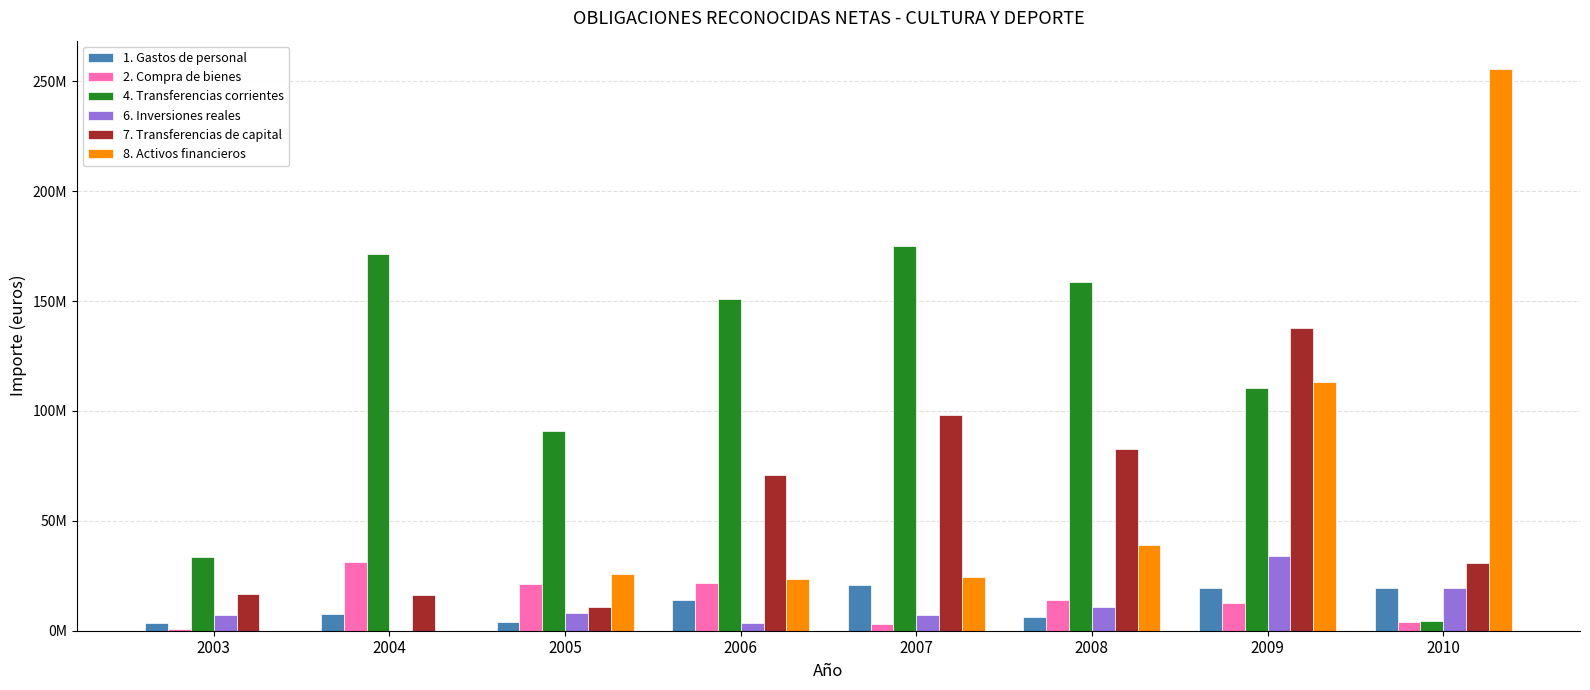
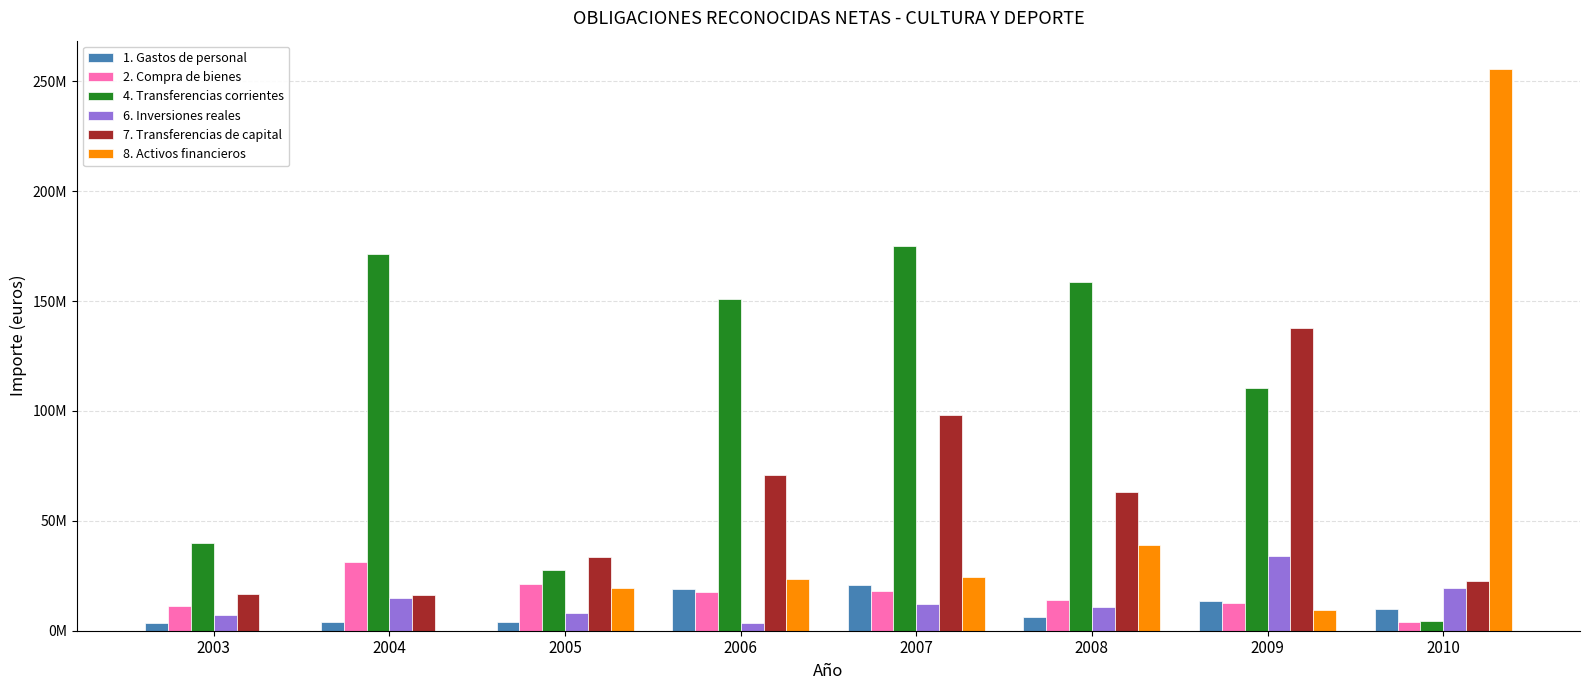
2. Compra de bienes, 2003: 1000000 -> 11000000
4. Transferencias corrientes, 2003: 34000000 -> 40000000
1. Gastos de personal, 2004: 8000000 -> 4000000
6. Inversiones reales, 2004: 0 -> 15000000
4. Transferencias corrientes, 2005: 91000000 -> 28000000
7. Transferencias de capital, 2005: 11000000 -> 34000000
8. Activos financieros, 2005: 26000000 -> 20000000
1. Gastos de personal, 2006: 14000000 -> 19000000
2. Compra de bienes, 2006: 22000000 -> 17000000
2. Compra de bienes, 2007: 3000000 -> 18000000
6. Inversiones reales, 2007: 7000000 -> 12000000
7. Transferencias de capital, 2008: 83000000 -> 63000000
1. Gastos de personal, 2009: 19000000 -> 14000000
8. Activos financieros, 2009: 113000000 -> 9000000
1. Gastos de personal, 2010: 20000000 -> 10000000
7. Transferencias de capital, 2010: 31000000 -> 23000000
